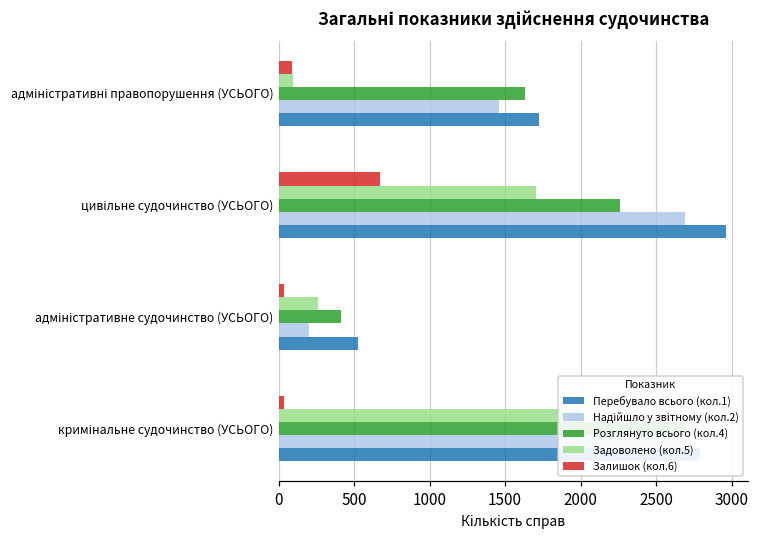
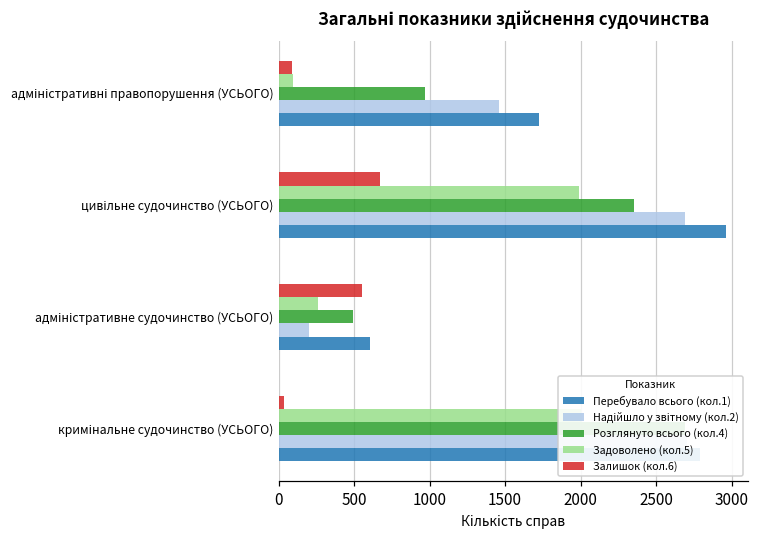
Розглянуто всього (кол.4), адміністративні правопорушення (УСЬОГО): 1630 -> 970
Задоволено (кол.5), цивільне судочинство (УСЬОГО): 1700 -> 1990
Розглянуто всього (кол.4), цивільне судочинство (УСЬОГО): 2260 -> 2360
Залишок (кол.6), адміністративне судочинство (УСЬОГО): 40 -> 550
Розглянуто всього (кол.4), адміністративне судочинство (УСЬОГО): 420 -> 490
Перебувало всього (кол.1), адміністративне судочинство (УСЬОГО): 530 -> 610
